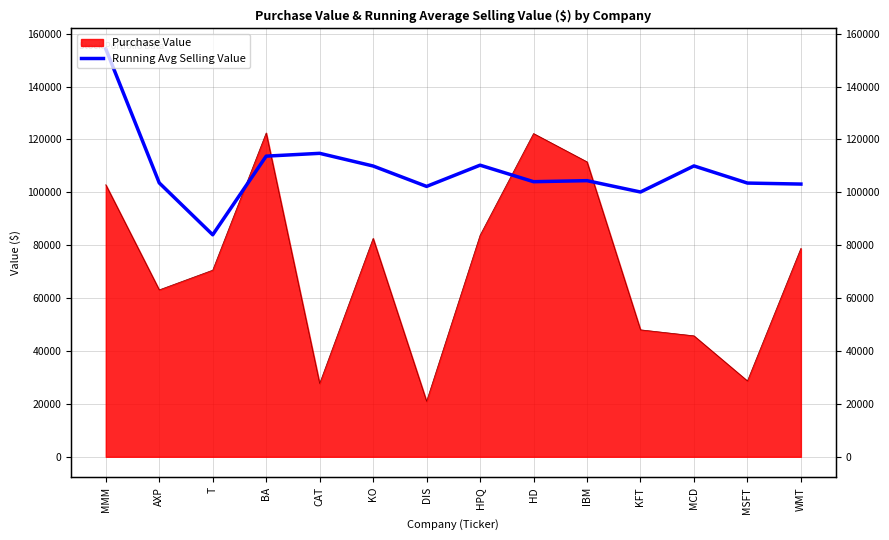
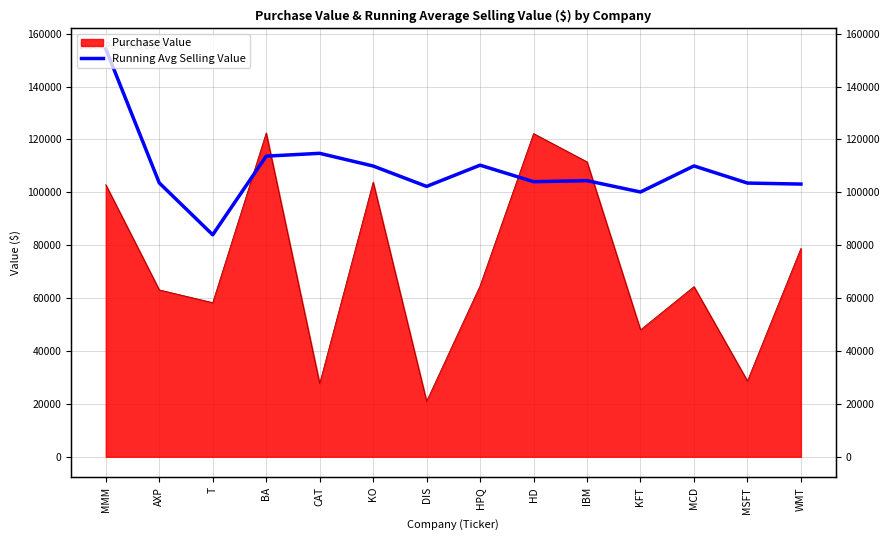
Purchase Value, T: 71000 -> 58000
Purchase Value, KO: 83000 -> 104000
Purchase Value, HPQ: 84000 -> 65000
Purchase Value, MCD: 46000 -> 64000
